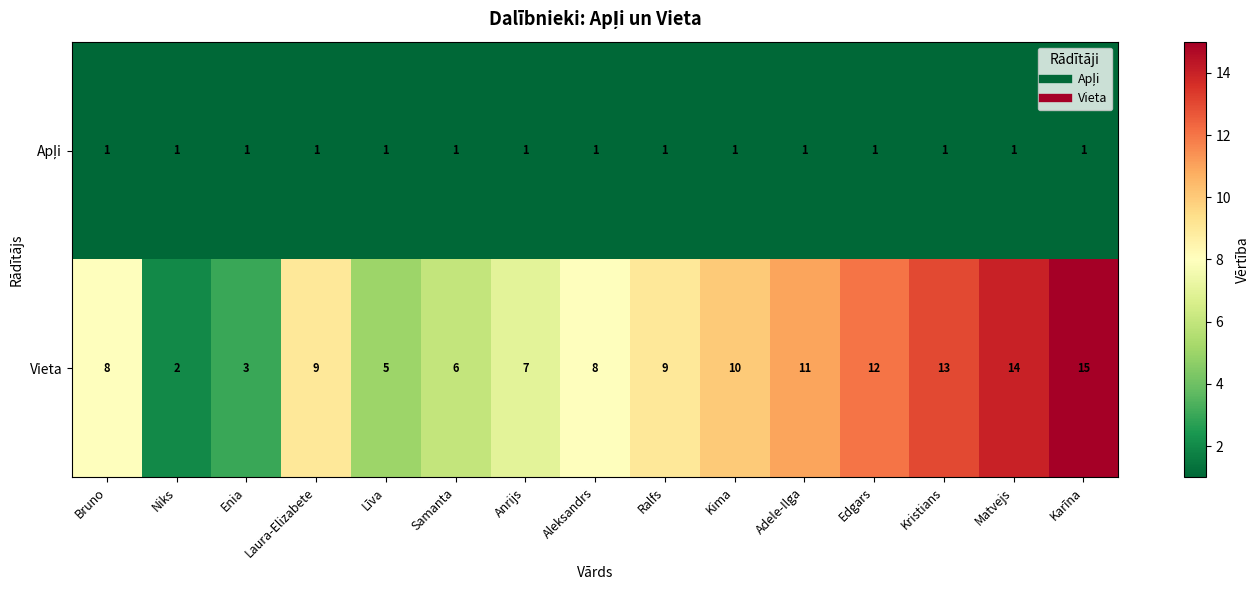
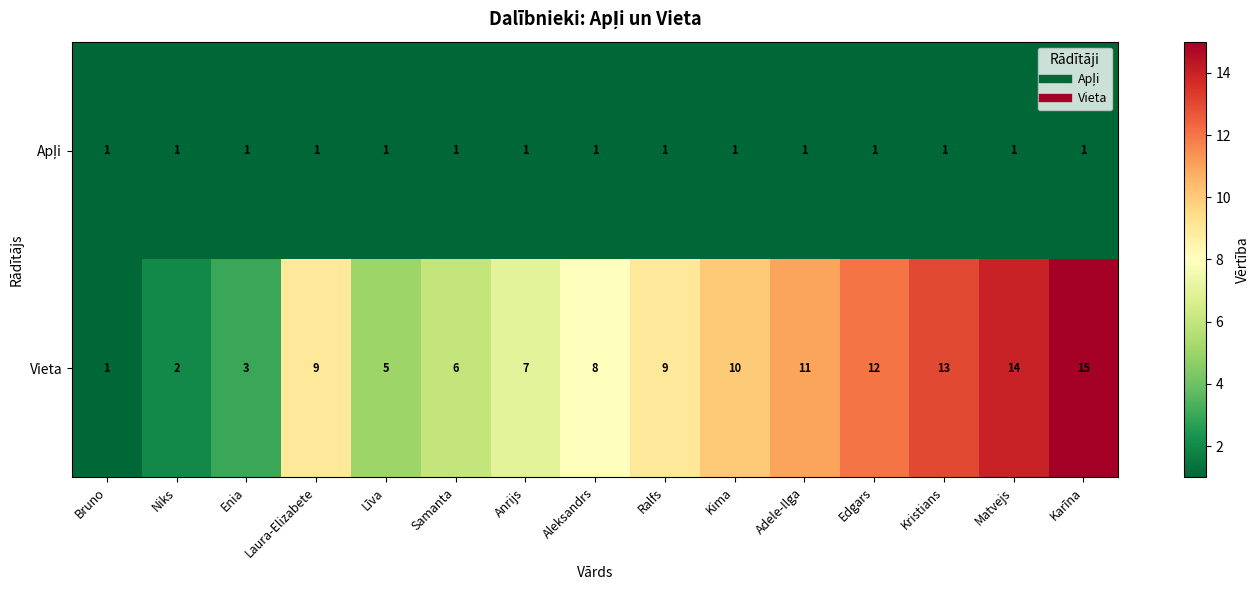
Vieta, Bruno: 8 -> 1
